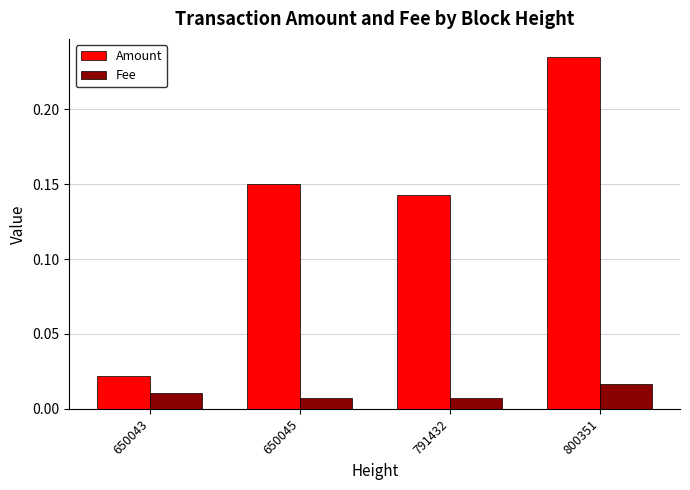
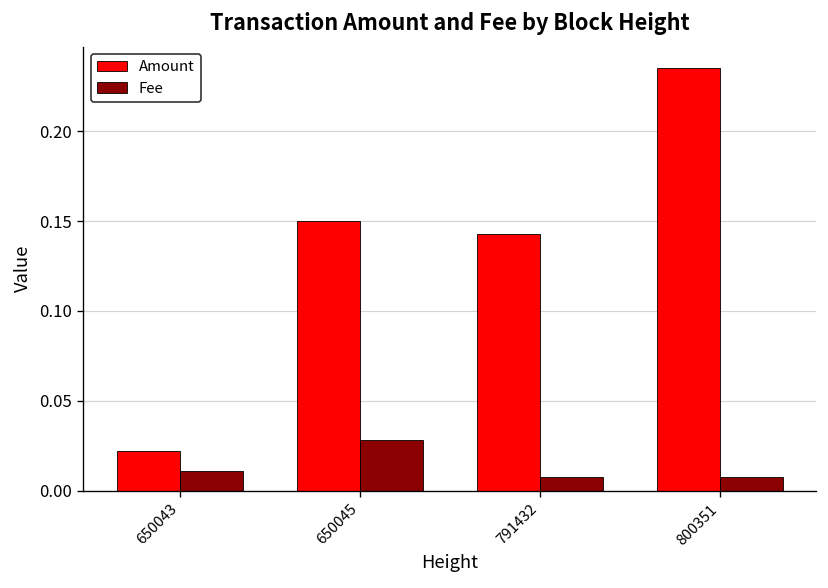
Fee, 650045: 0.007 -> 0.028
Fee, 800351: 0.017 -> 0.007
